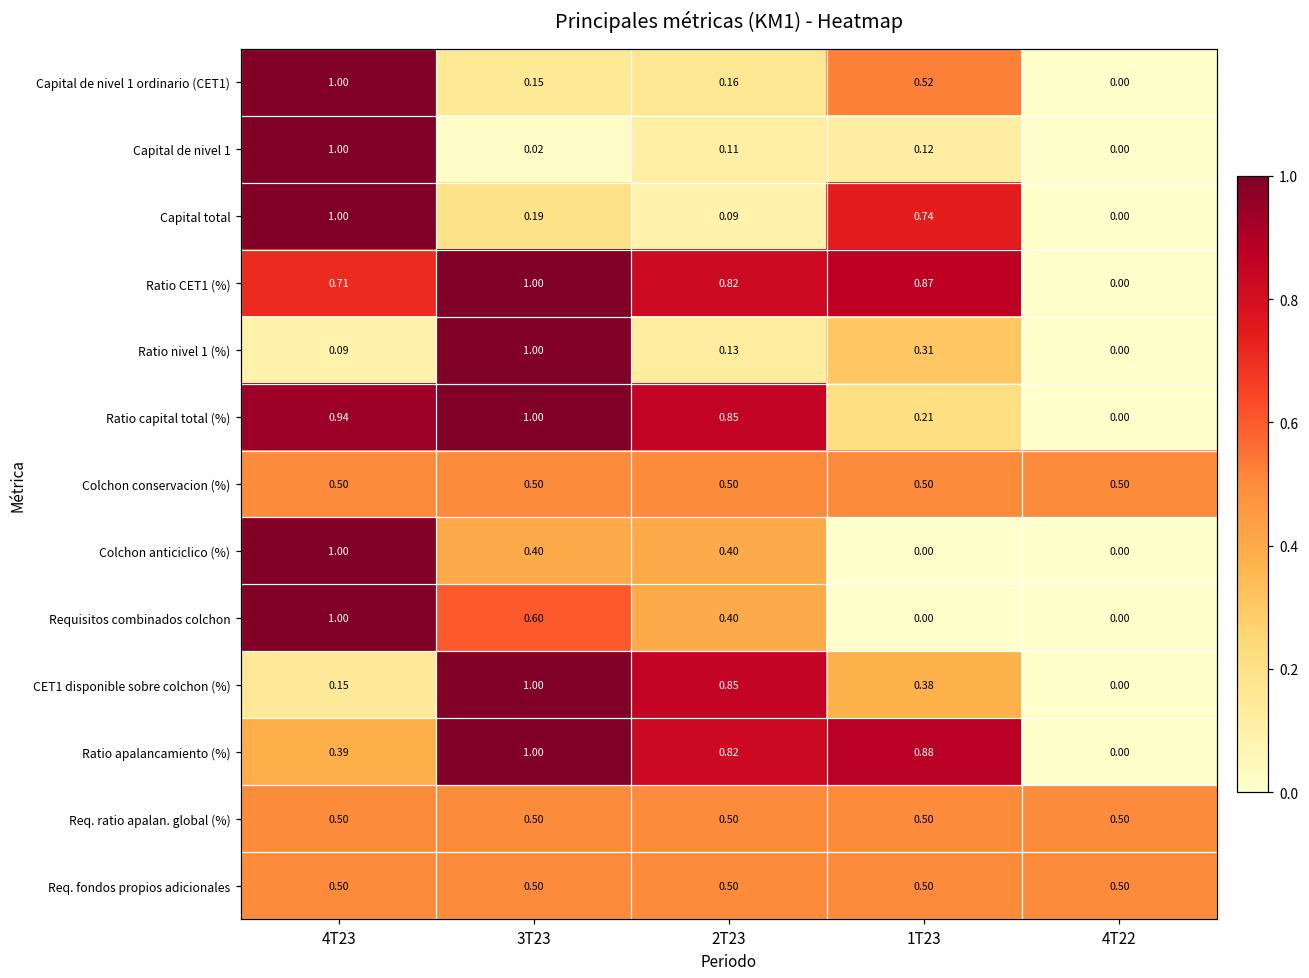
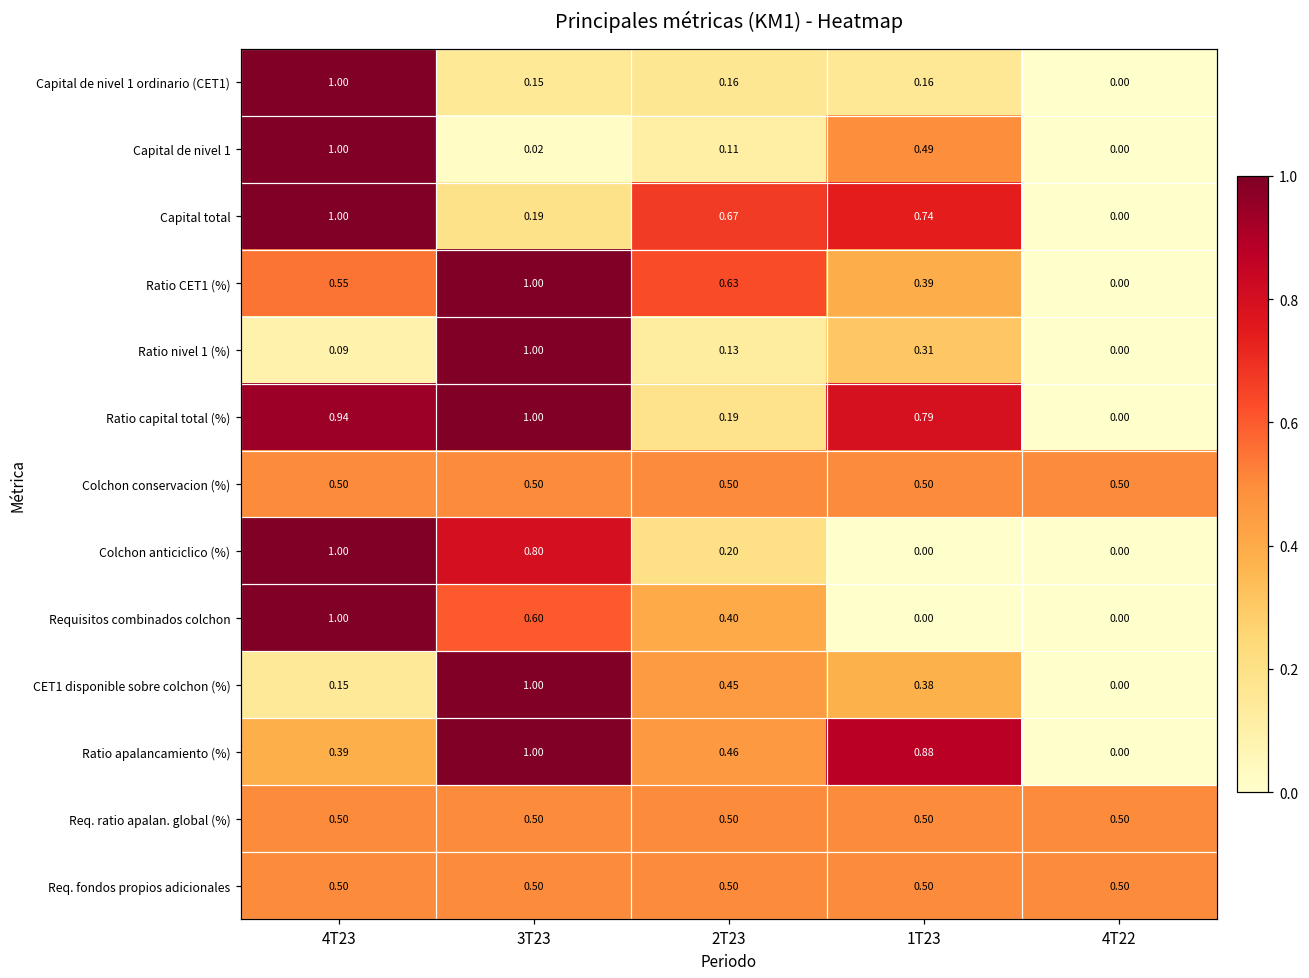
Capital de nivel 1 ordinario (CET1), 1T23: 0.52 -> 0.16
Capital de nivel 1, 1T23: 0.12 -> 0.49
Capital total, 2T23: 0.09 -> 0.67
Ratio CET1 (%), 4T23: 0.71 -> 0.55
Ratio CET1 (%), 2T23: 0.82 -> 0.63
Ratio CET1 (%), 1T23: 0.87 -> 0.39
Ratio capital total (%), 2T23: 0.85 -> 0.19
Ratio capital total (%), 1T23: 0.21 -> 0.79
Colchon anticiclico (%), 3T23: 0.40 -> 0.80
Colchon anticiclico (%), 2T23: 0.40 -> 0.20
CET1 disponible sobre colchon (%), 2T23: 0.85 -> 0.45
Ratio apalancamiento (%), 2T23: 0.82 -> 0.46
